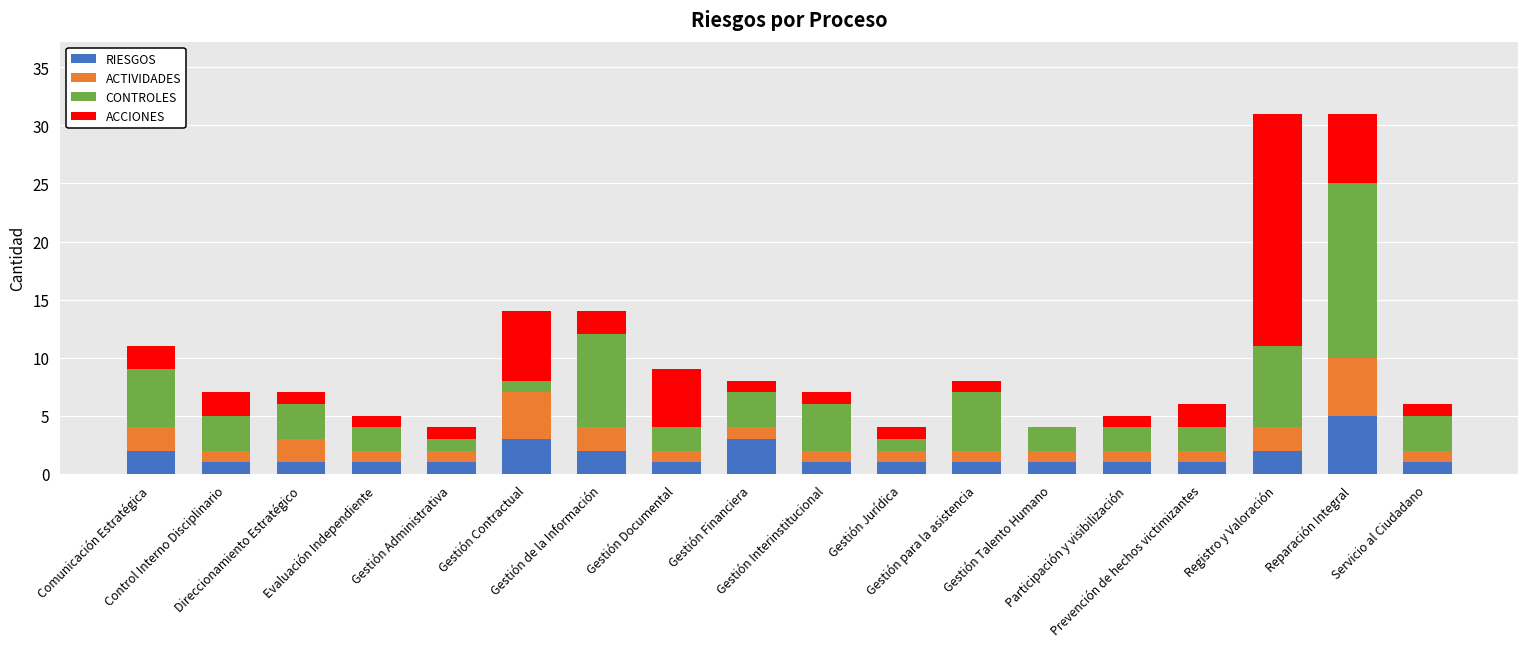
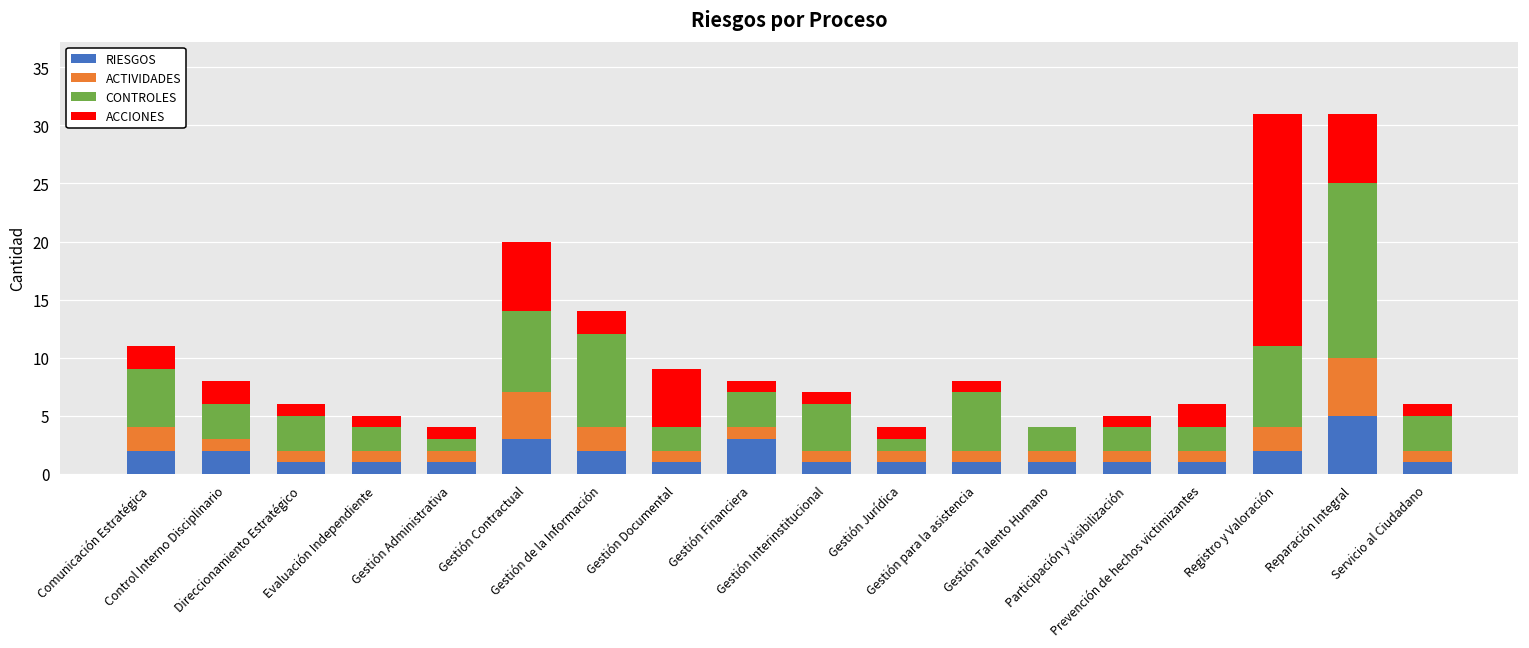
RIESGOS, Control Interno Disciplinario: 1 -> 2
ACTIVIDADES, Direccionamiento Estratégico: 2 -> 1
CONTROLES, Gestión Contractual: 1 -> 7
